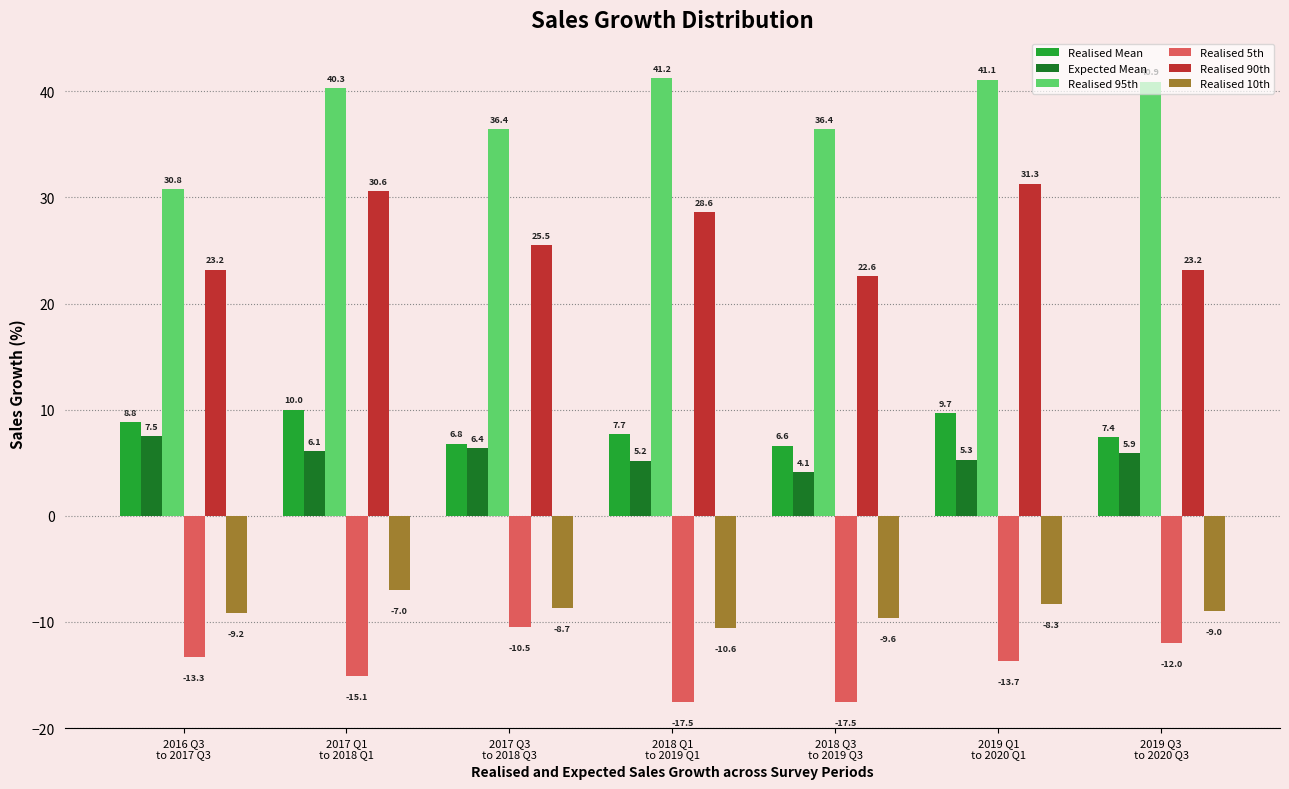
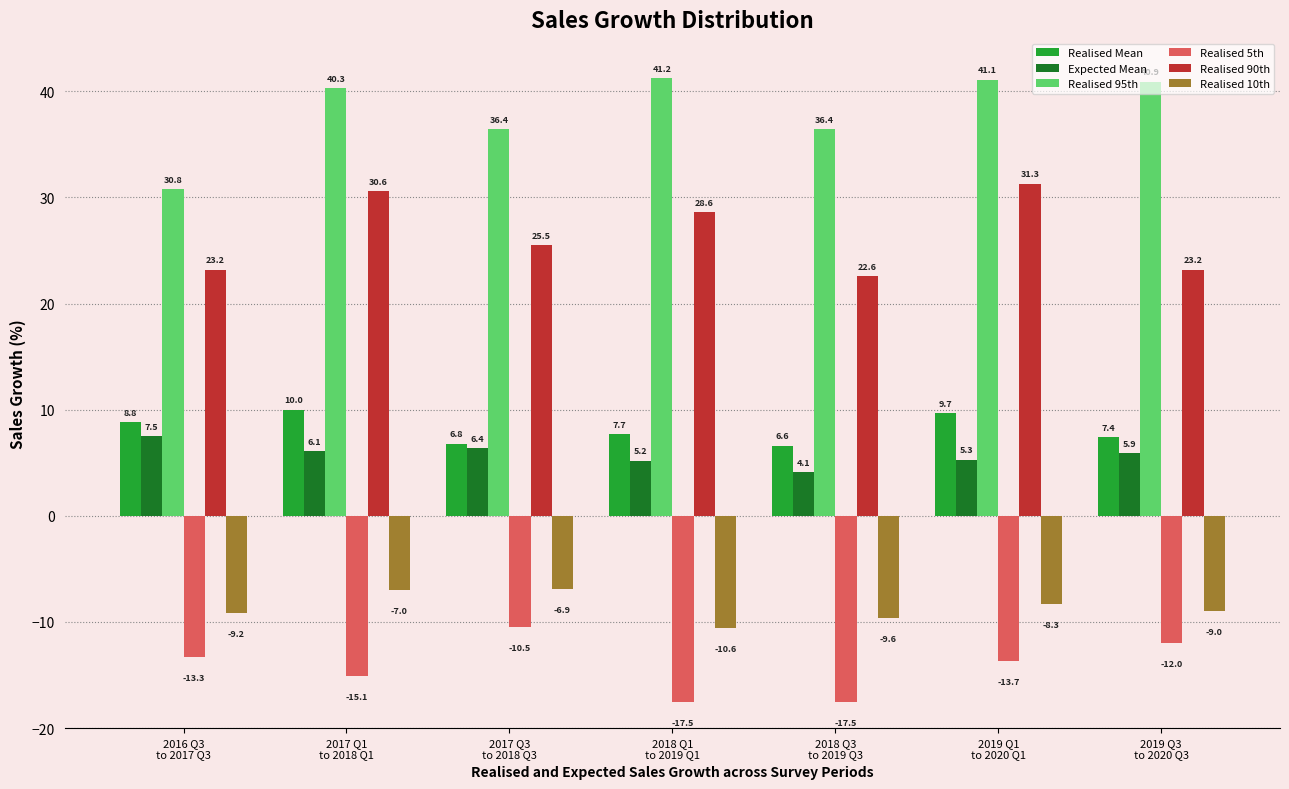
Realised 10th, 2017 Q3 to 2018 Q3: -8.7 -> -6.9
